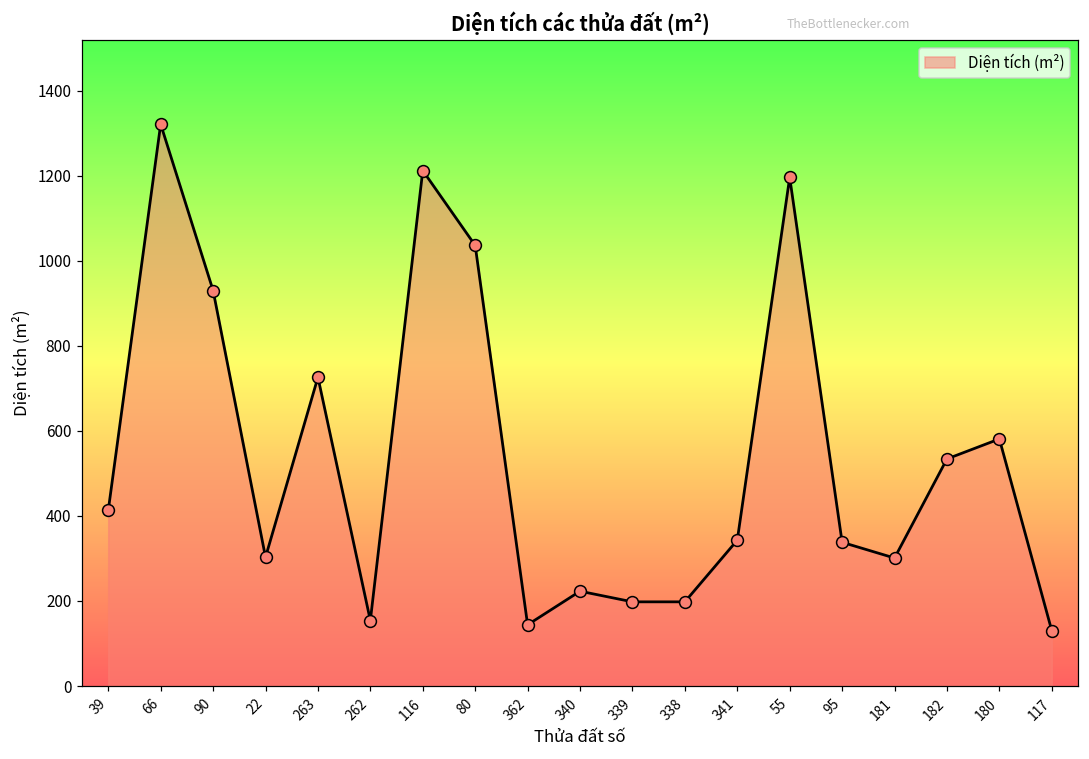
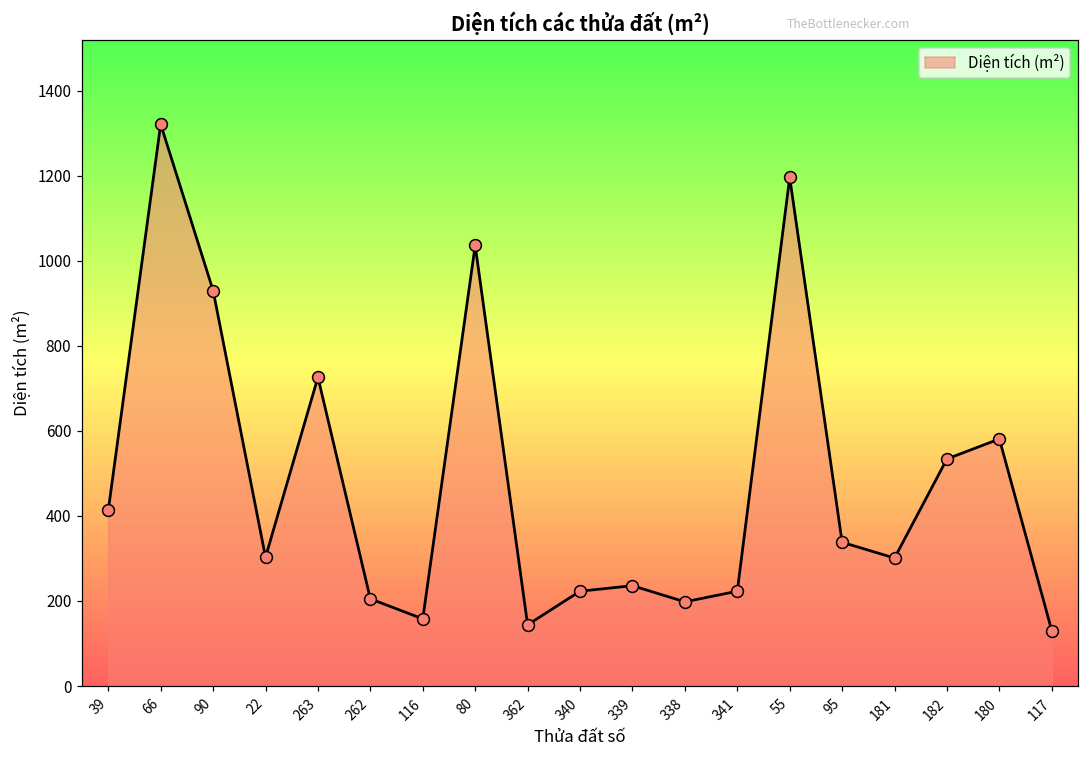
262: 150 -> 210
116: 1210 -> 160
339: 200 -> 240
341: 340 -> 220
